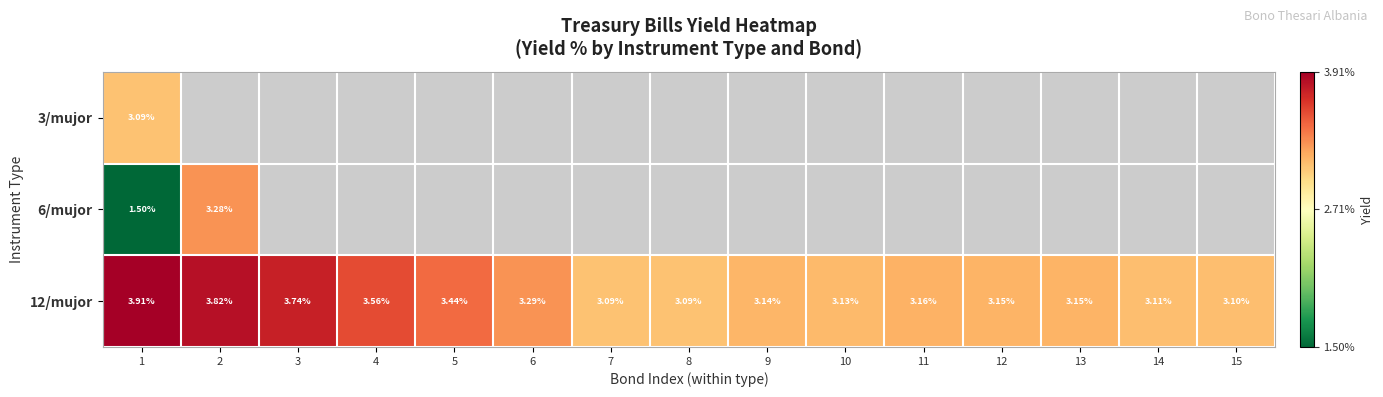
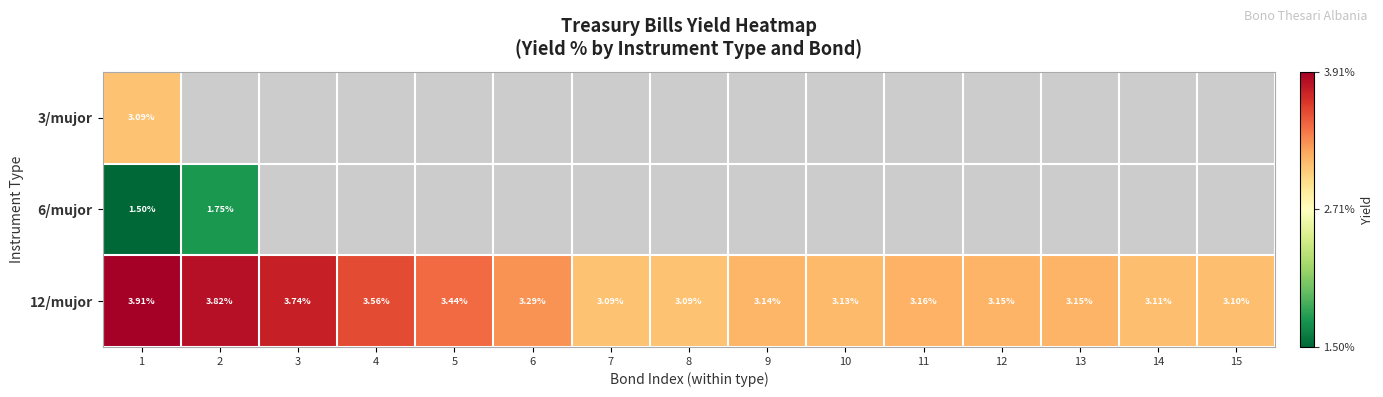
6/mujor, 2: 3.28% -> 1.75%
